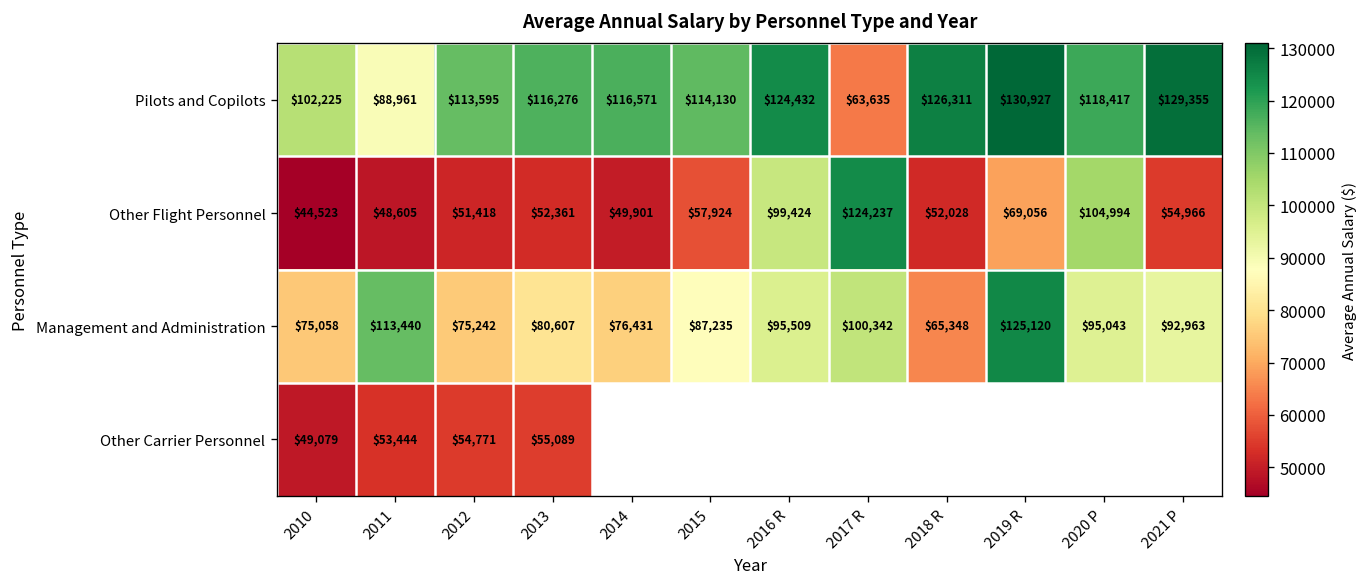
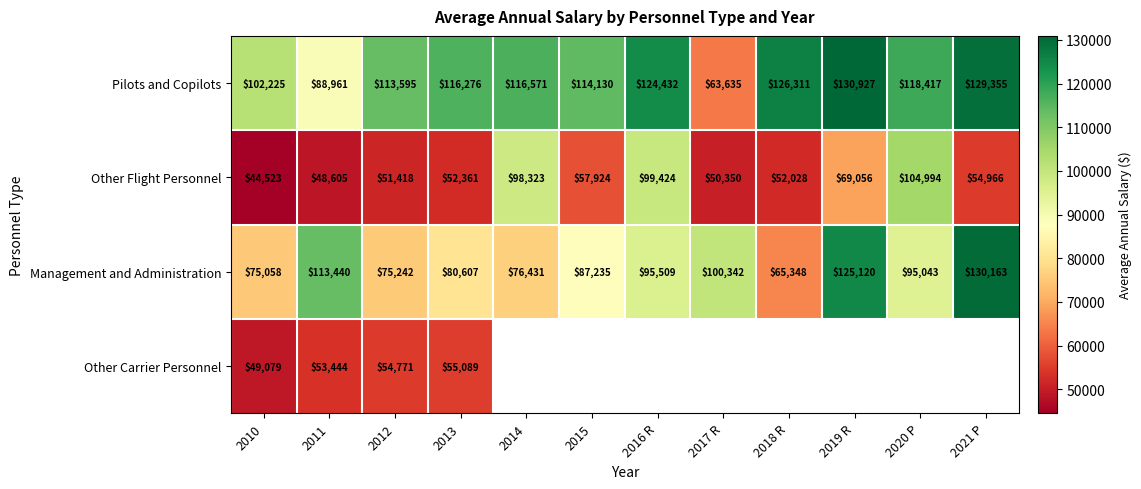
Other Flight Personnel, 2014: $49,901 -> $98,323
Other Flight Personnel, 2017 R: $124,237 -> $50,350
Management and Administration, 2021 P: $92,963 -> $130,163
